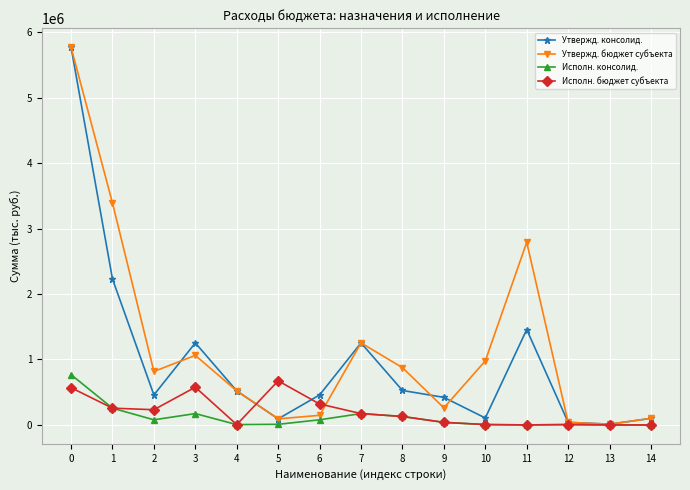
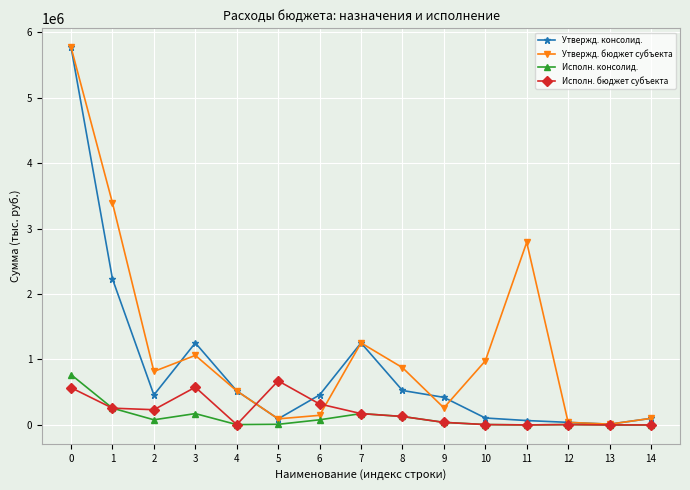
Утвержд. консолид., 11: 1500000 -> 100000
